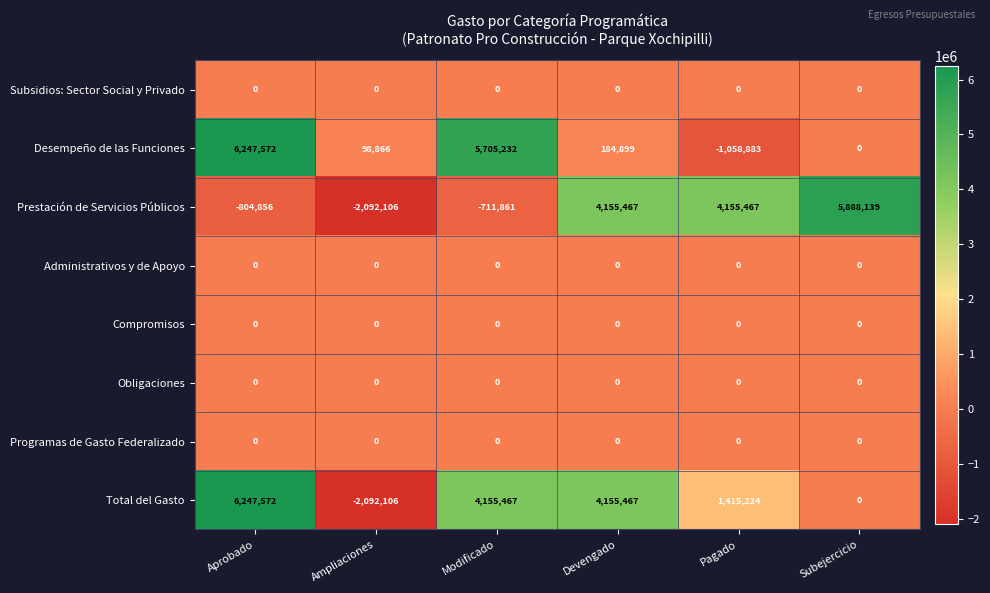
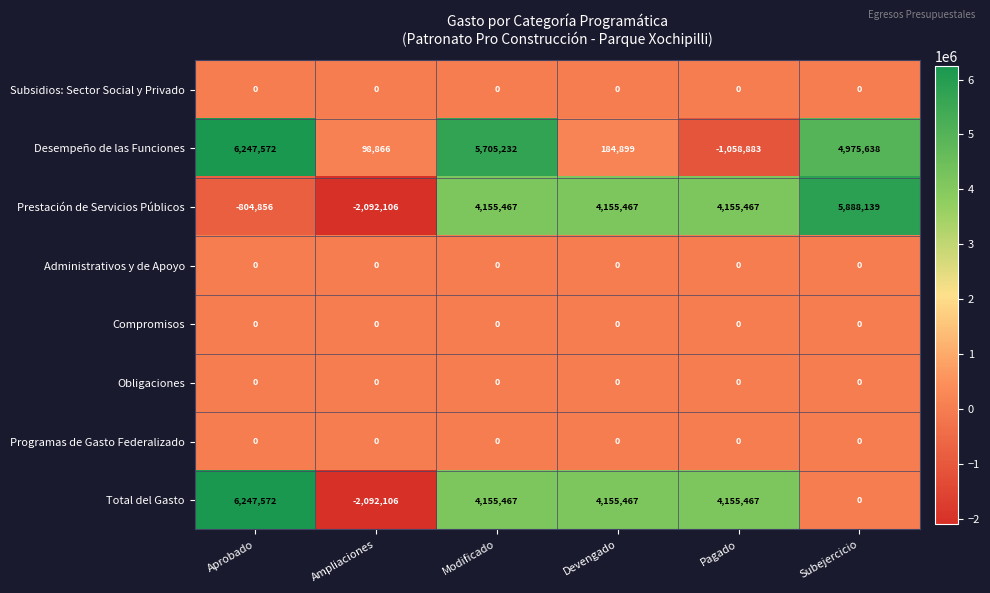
Desempeño de las Funciones, Subejercicio: 0 -> 4,975,638
Prestación de Servicios Públicos, Modificado: -711,861 -> 4,155,467
Total del Gasto, Pagado: 1,415,224 -> 4,155,467
